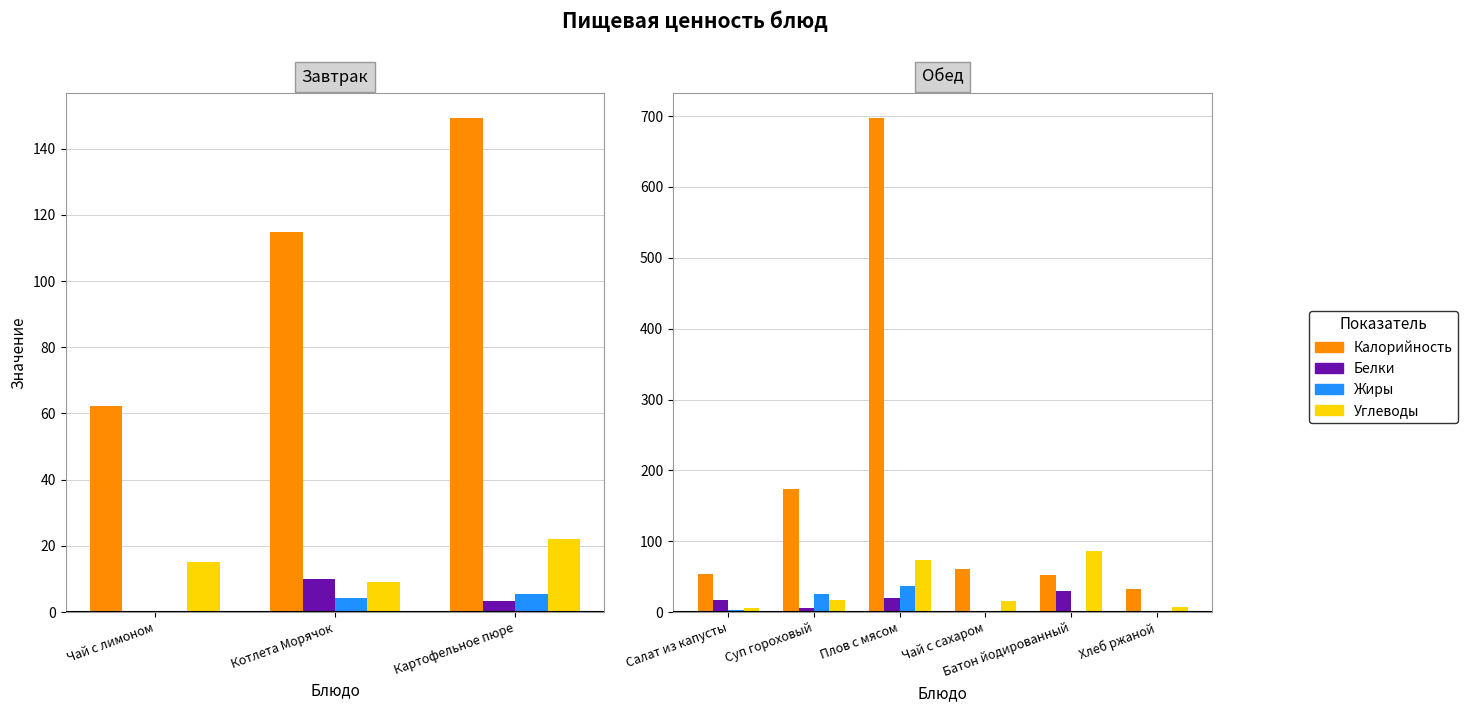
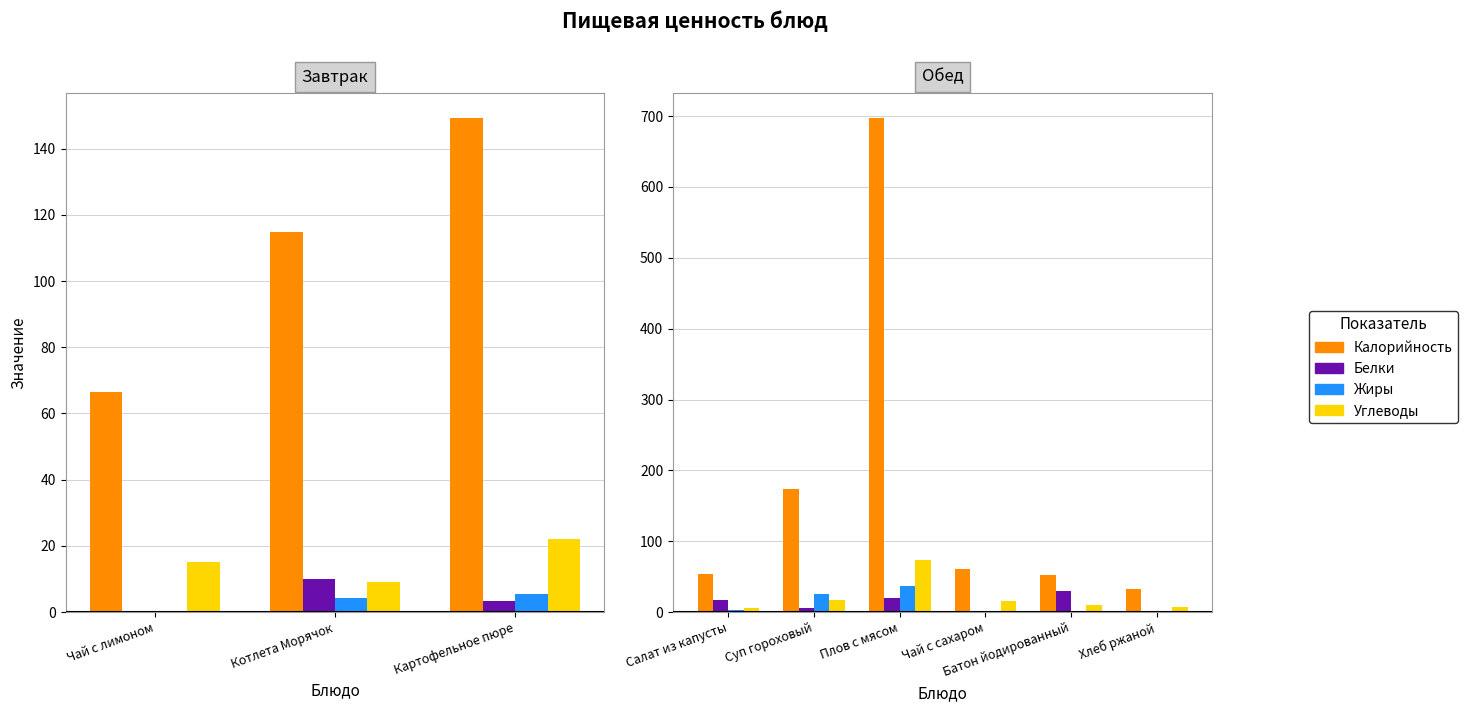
Завтрак, Калорийность, Чай с лимоном: 62 -> 66
Обед, Углеводы, Батон йодированный: 90 -> 10
